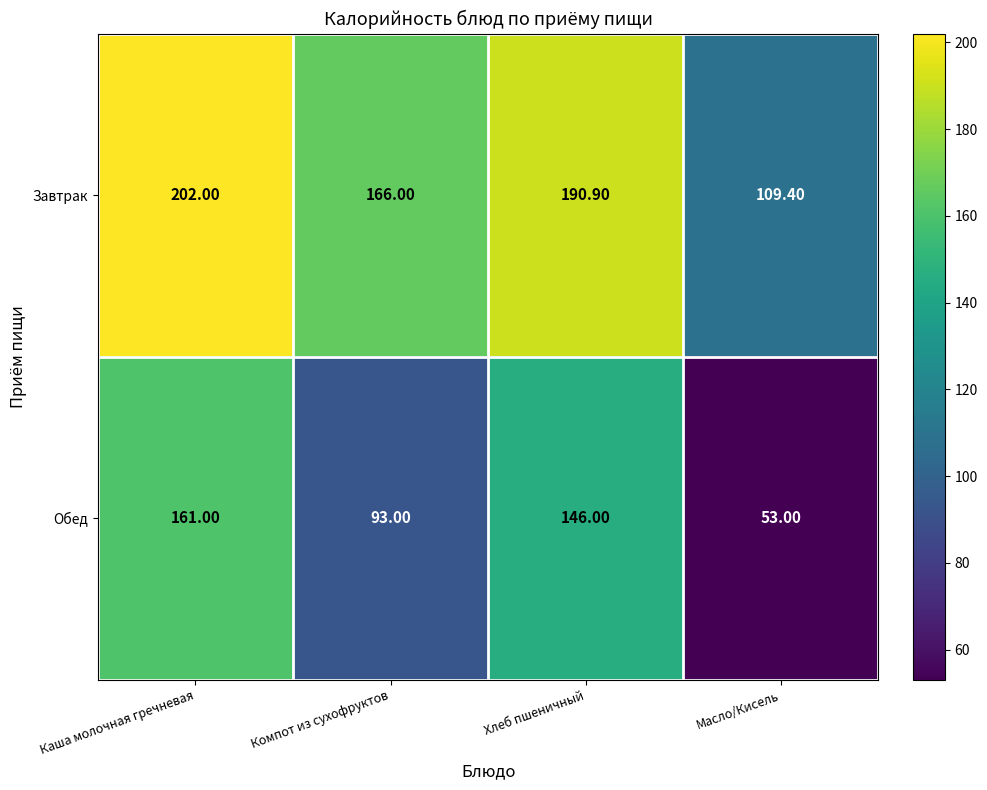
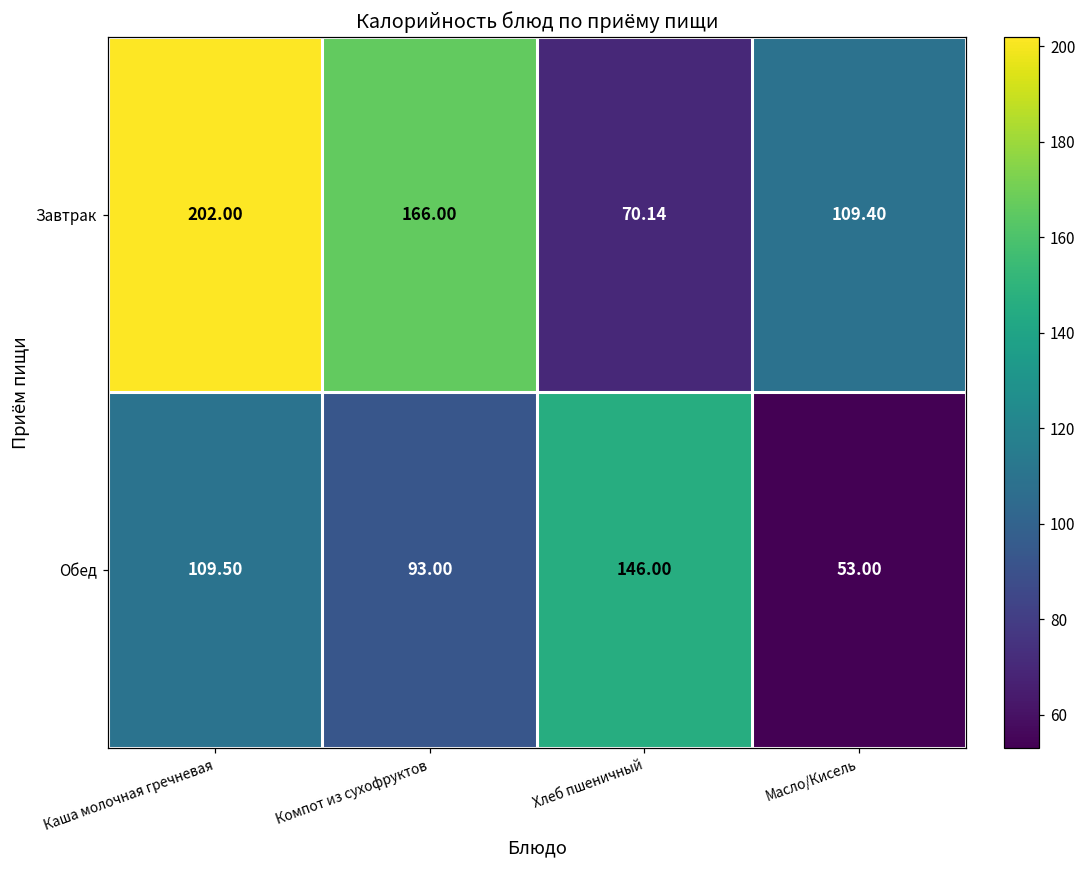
Завтрак, Хлеб пшеничный: 190.90 -> 70.14
Обед, Каша молочная гречневая: 161.00 -> 109.50
